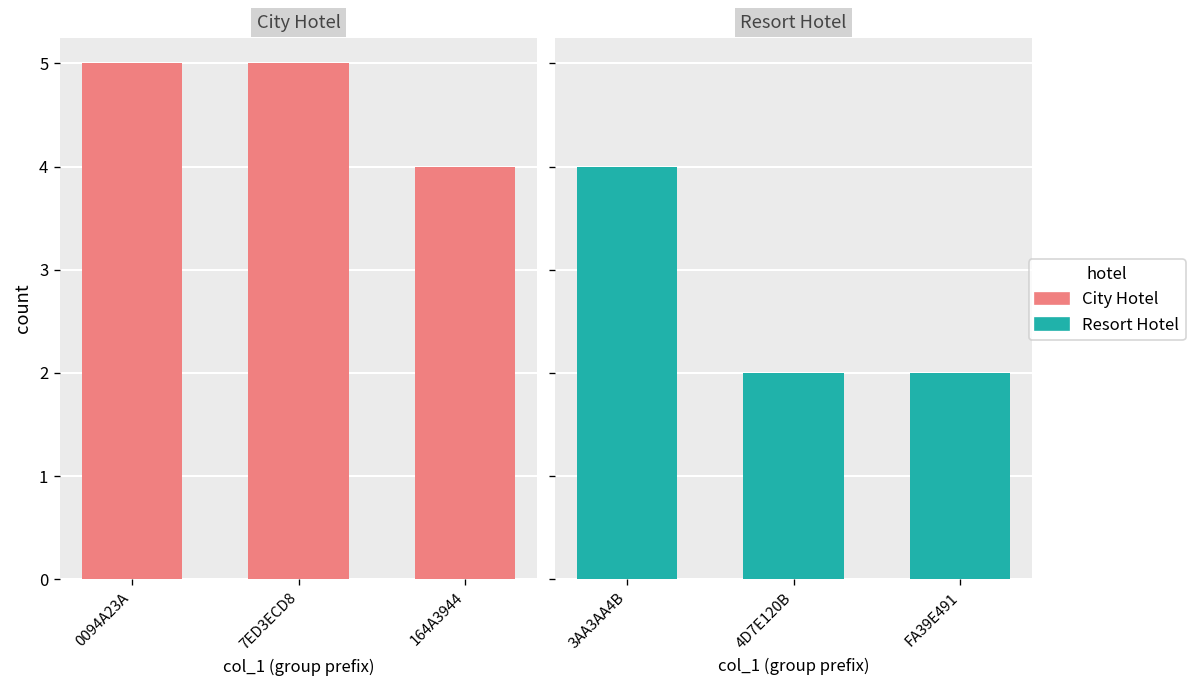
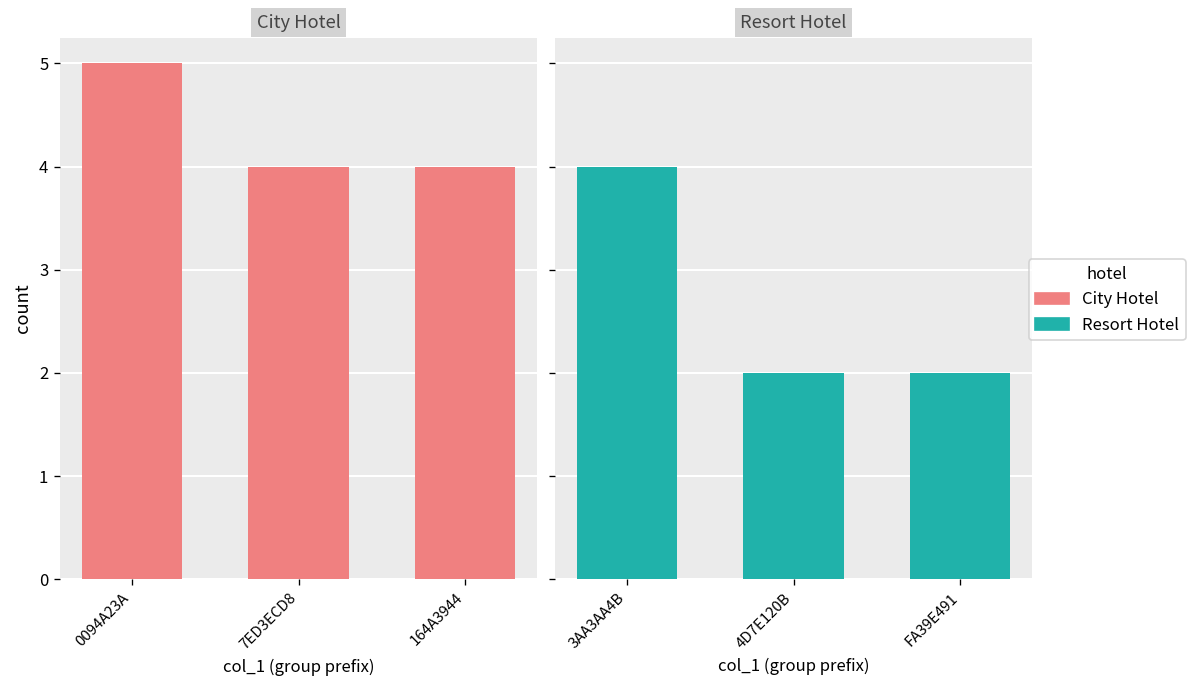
City Hotel, 7ED3ECD8: 5 -> 4
